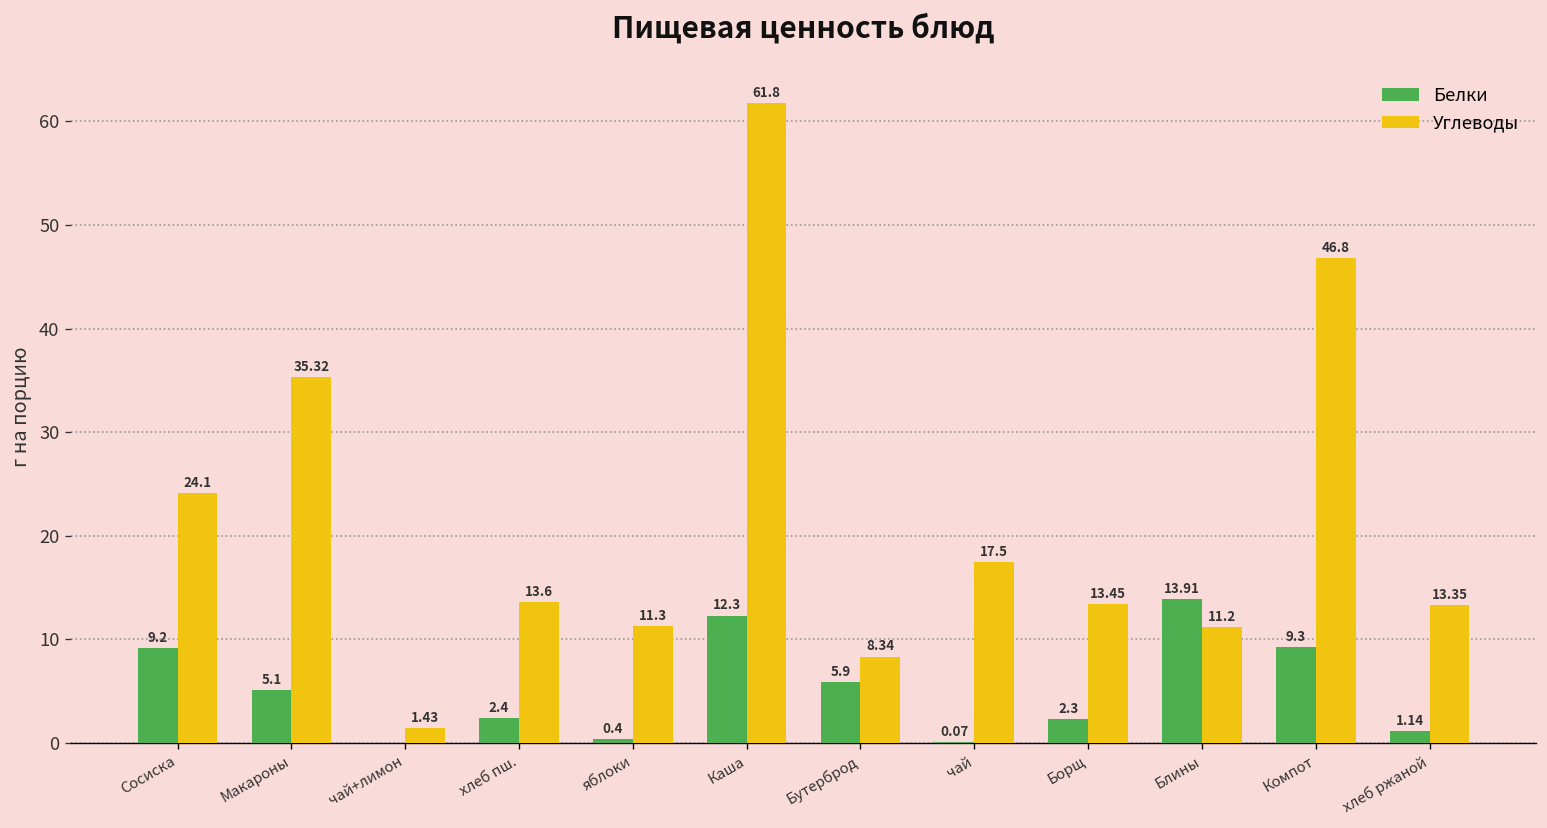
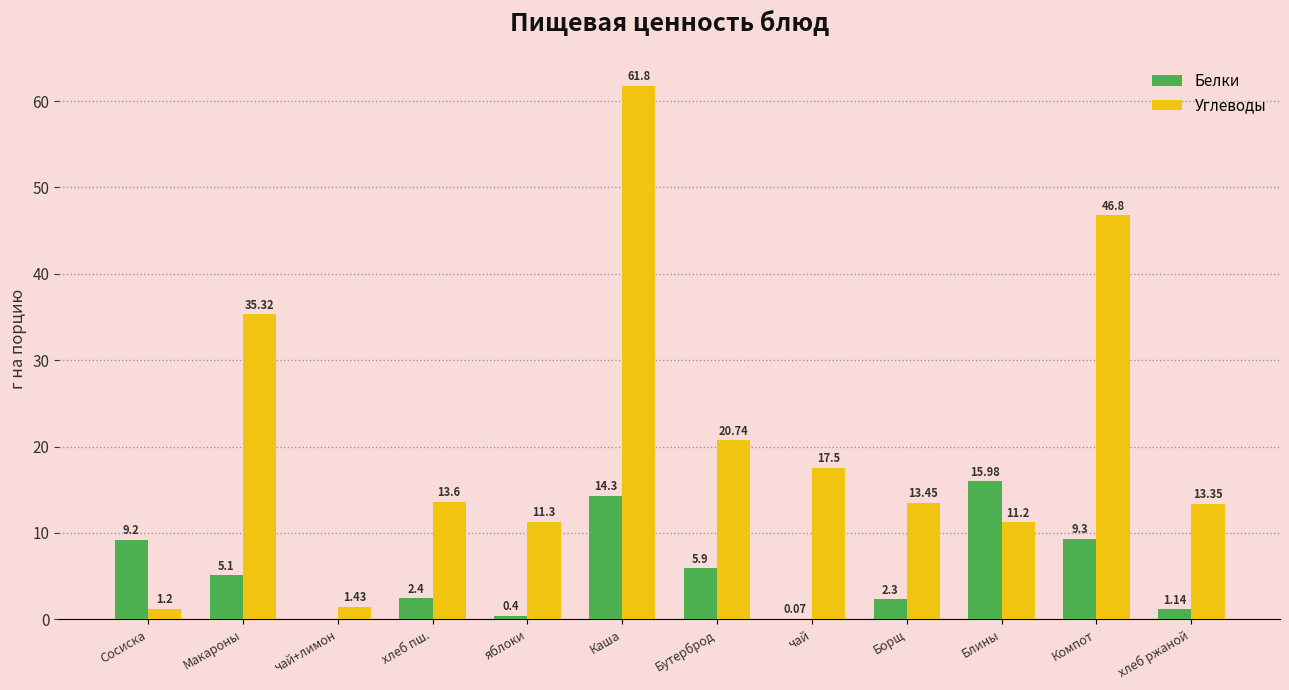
Углеводы, Сосиска: 24.1 -> 1.2
Белки, Каша: 12.3 -> 14.3
Углеводы, Бутерброд: 8.34 -> 20.74
Белки, Блины: 13.91 -> 15.98
